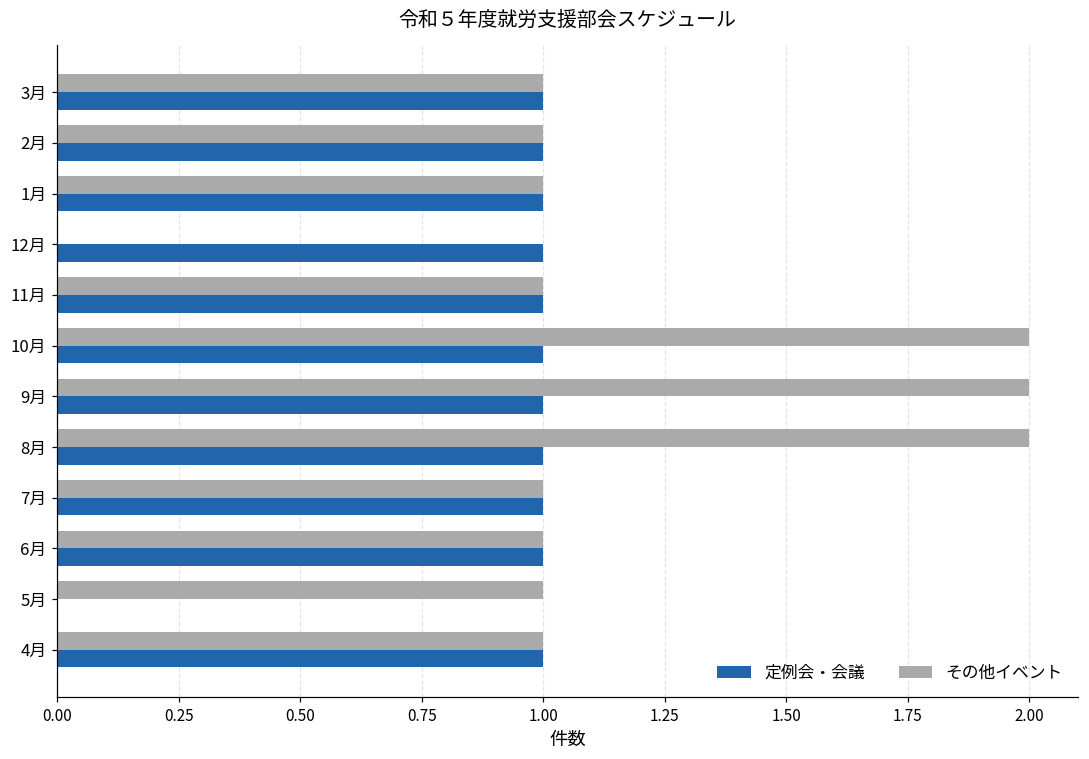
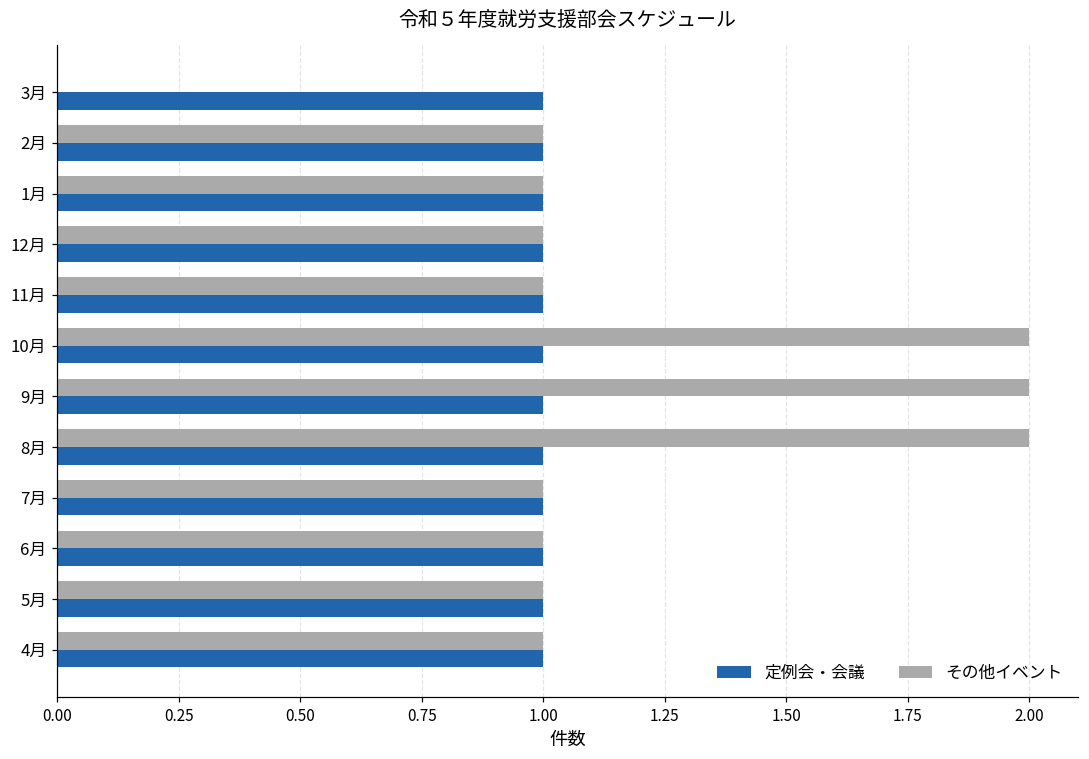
その他イベント, 3月: 1 -> 0
その他イベント, 12月: 0 -> 1
定例会・会議, 5月: 0 -> 1
